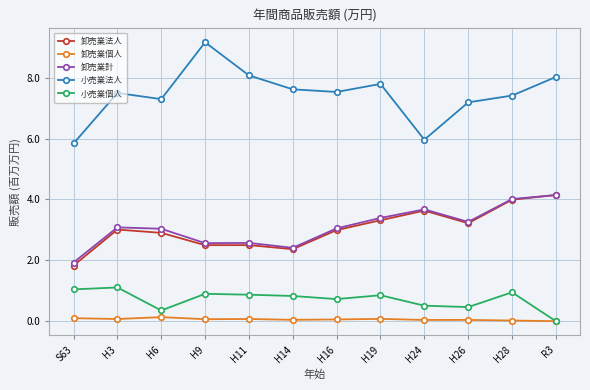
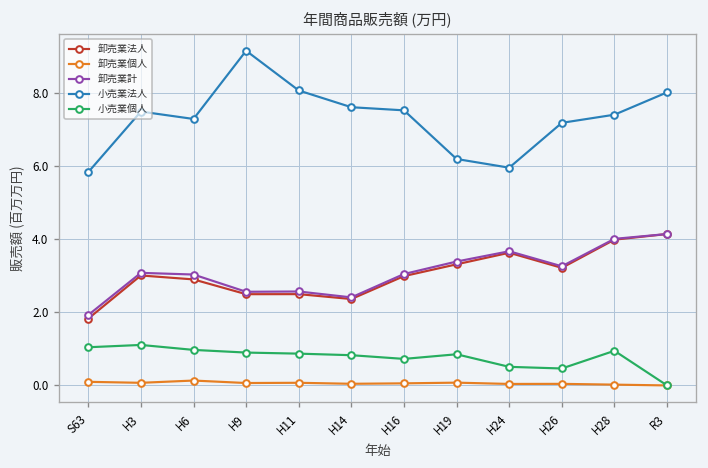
小売業個人, H6: 0.4 -> 1.0
小売業法人, H19: 7.8 -> 6.2
